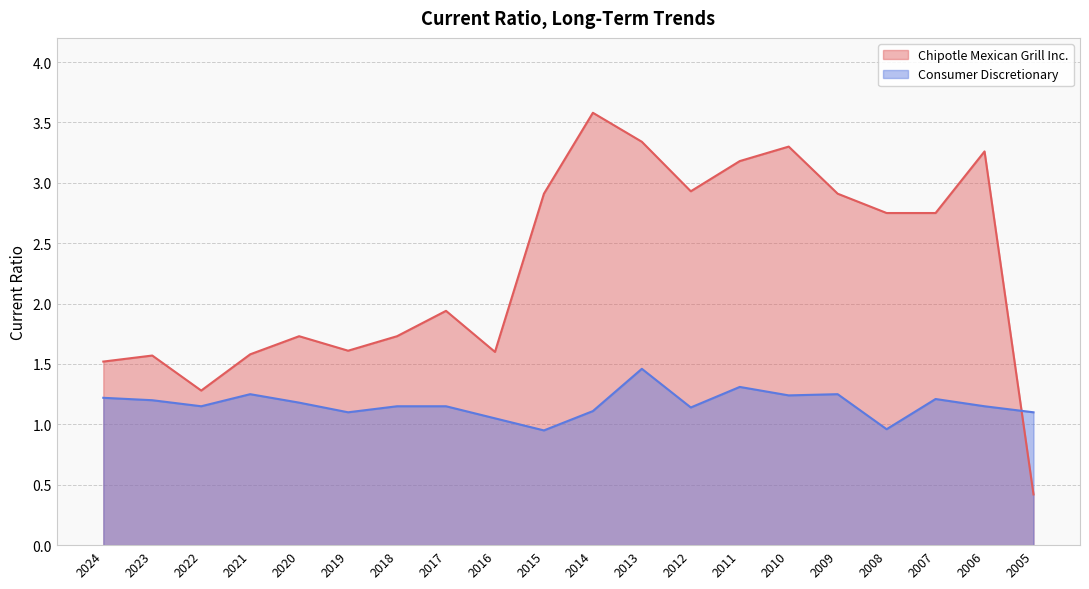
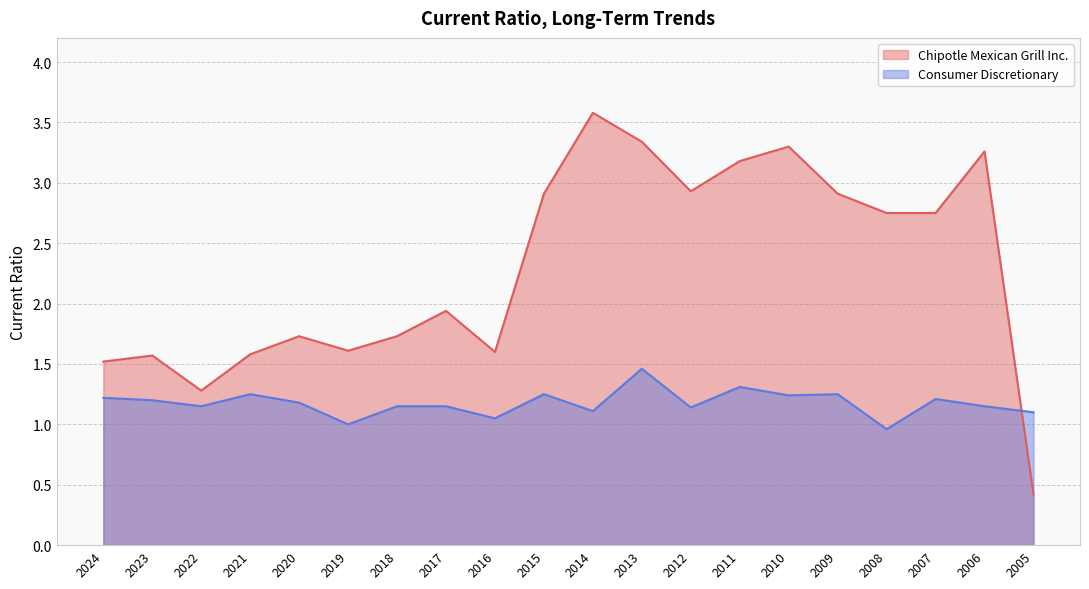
Consumer Discretionary, 2019: 1.1 -> 1.0
Consumer Discretionary, 2015: 0.95 -> 1.25
